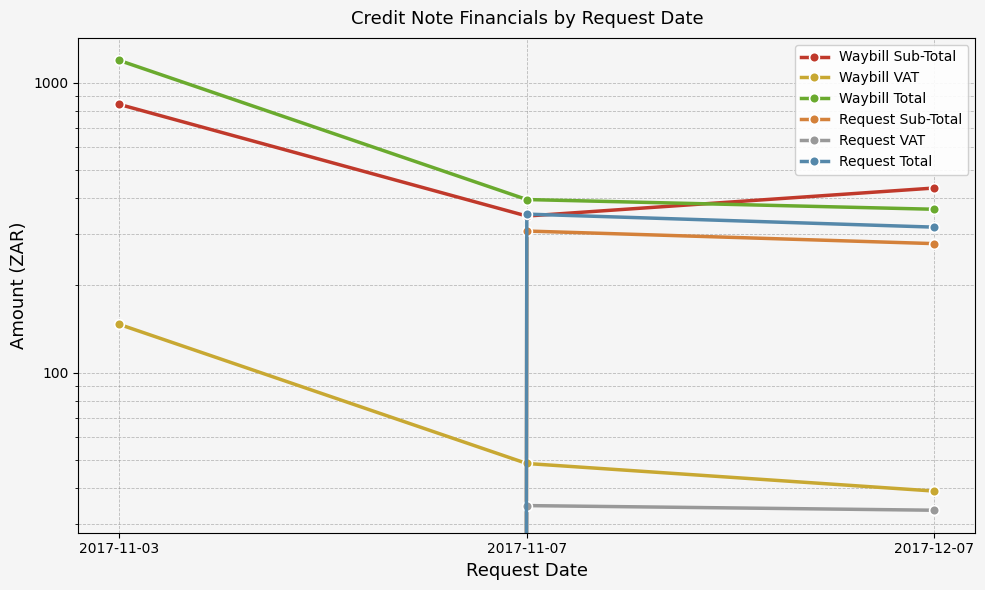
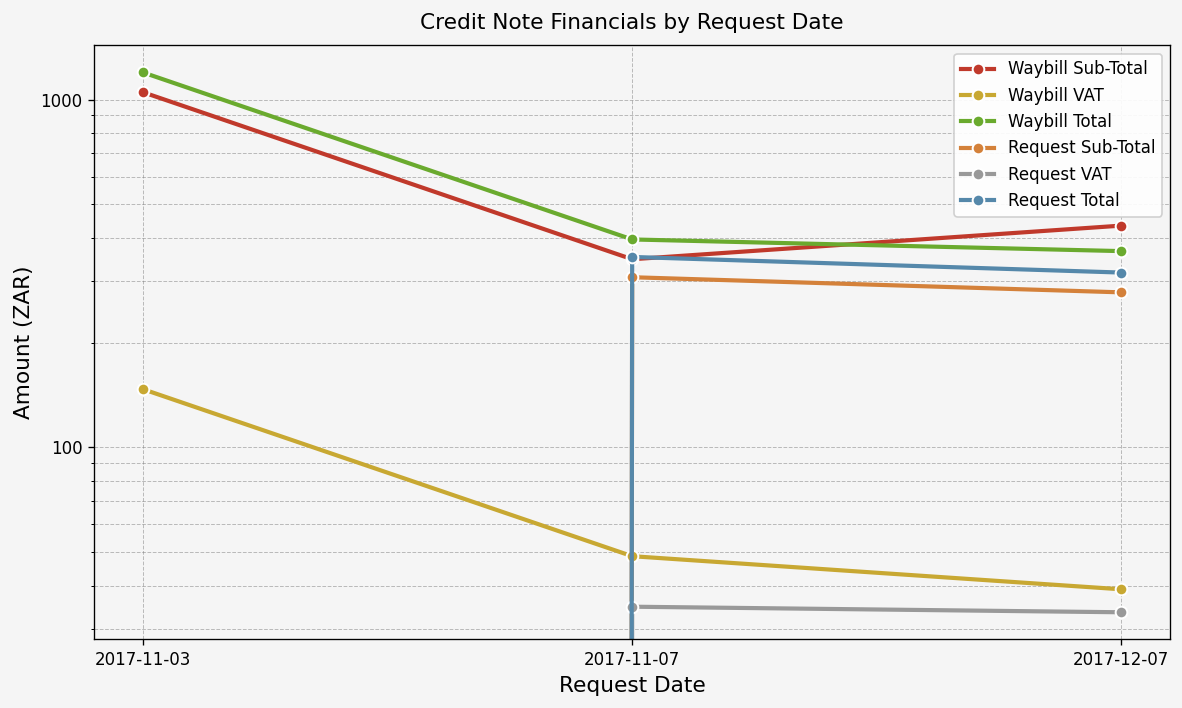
Waybill Sub-Total, 2017-11-03: 840 -> 1050
